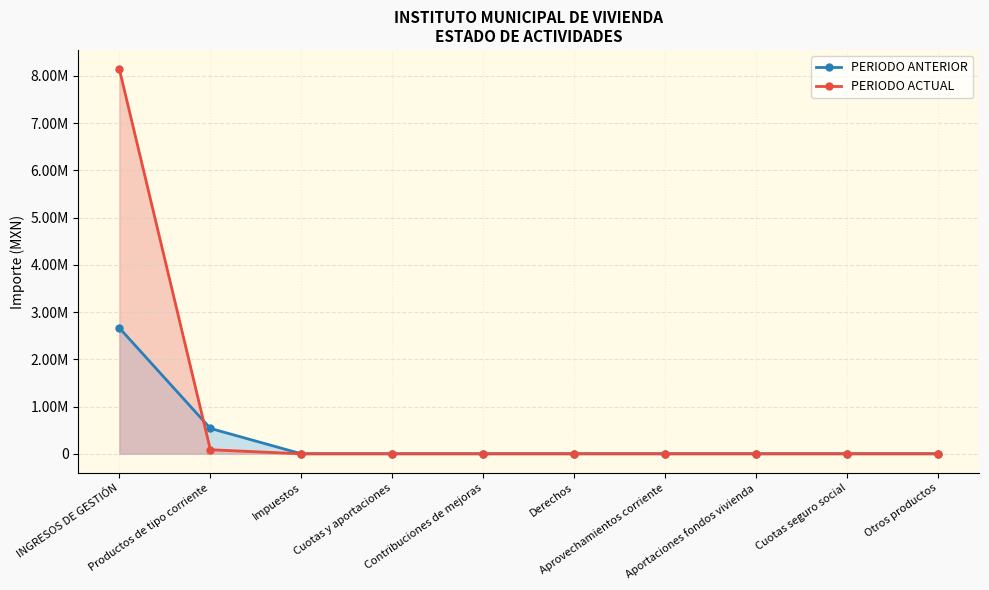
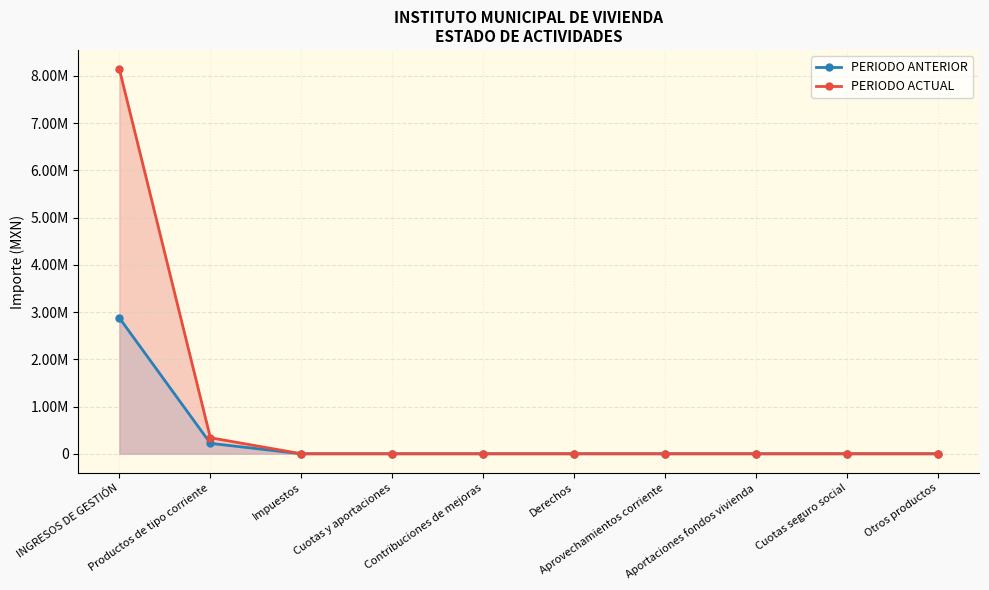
PERIODO ANTERIOR, INGRESOS DE GESTIÓN: 2700000 -> 2900000
PERIODO ANTERIOR, Productos de tipo corriente: 500000 -> 200000
PERIODO ACTUAL, Productos de tipo corriente: 100000 -> 300000
